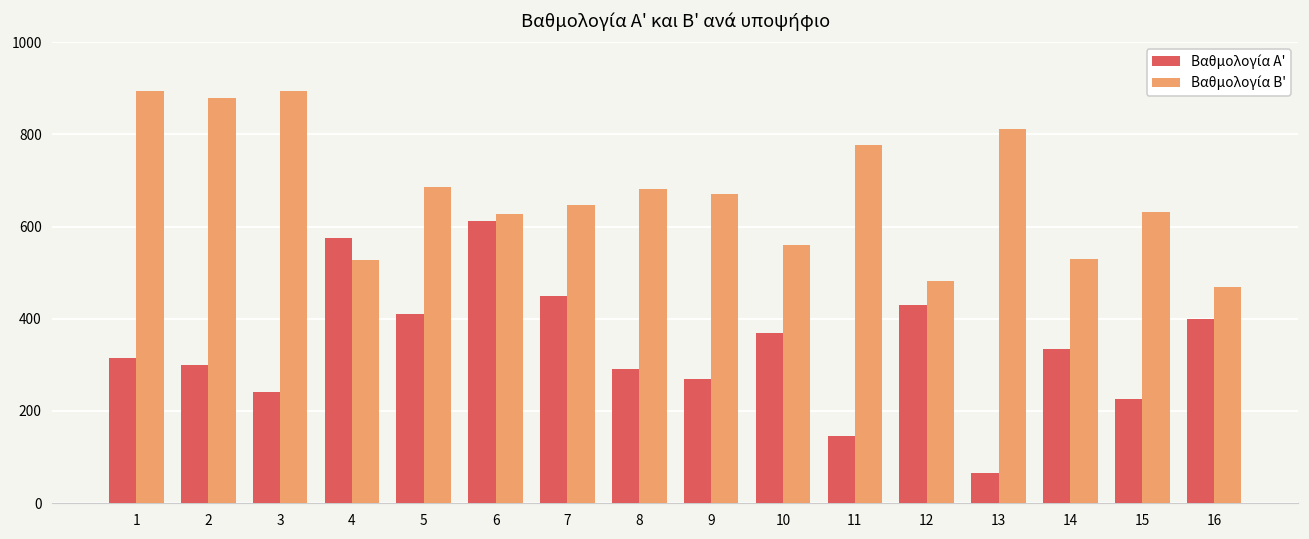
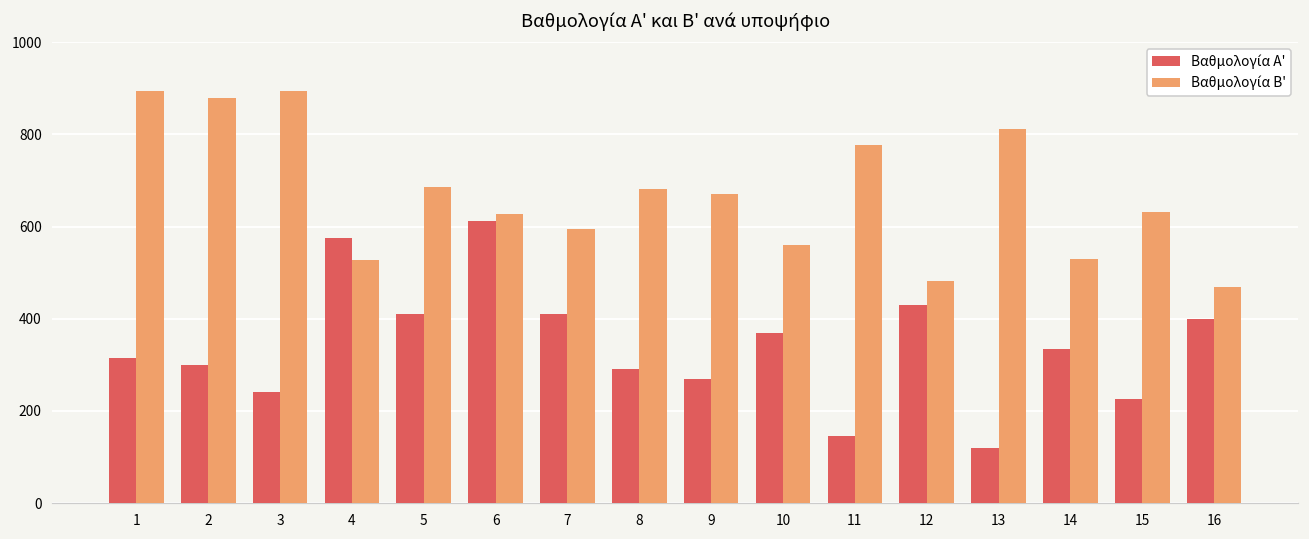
Βαθμολογία Α', 7: 450 -> 410
Βαθμολογία Β', 7: 650 -> 600
Βαθμολογία Α', 13: 70 -> 120
